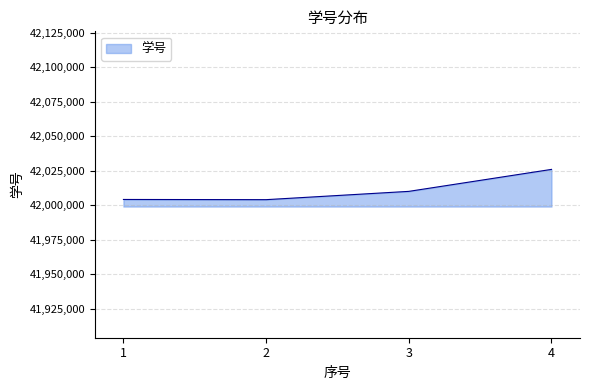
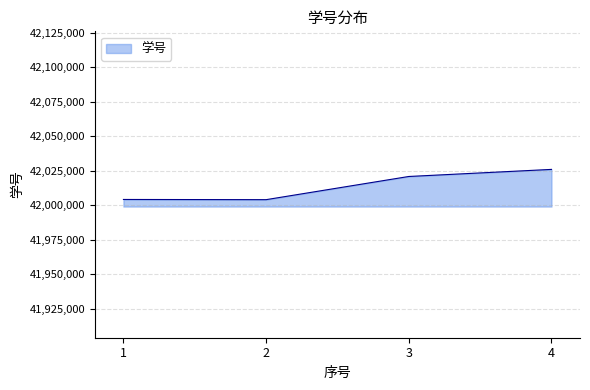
3: 42,010,000 -> 42,021,000
